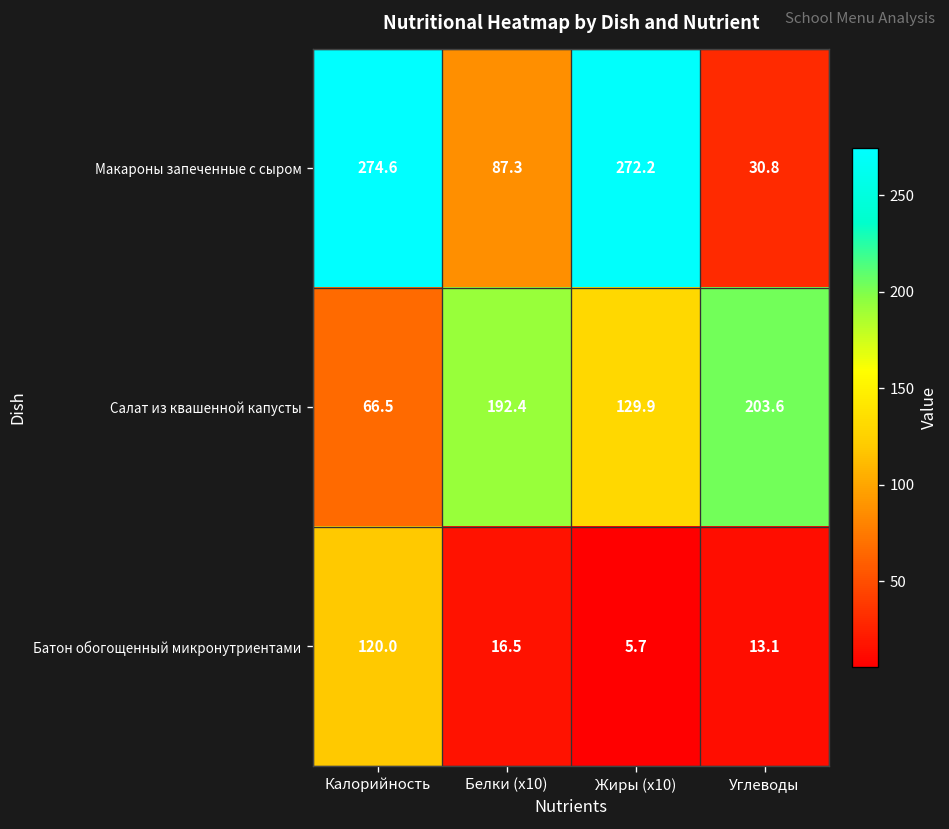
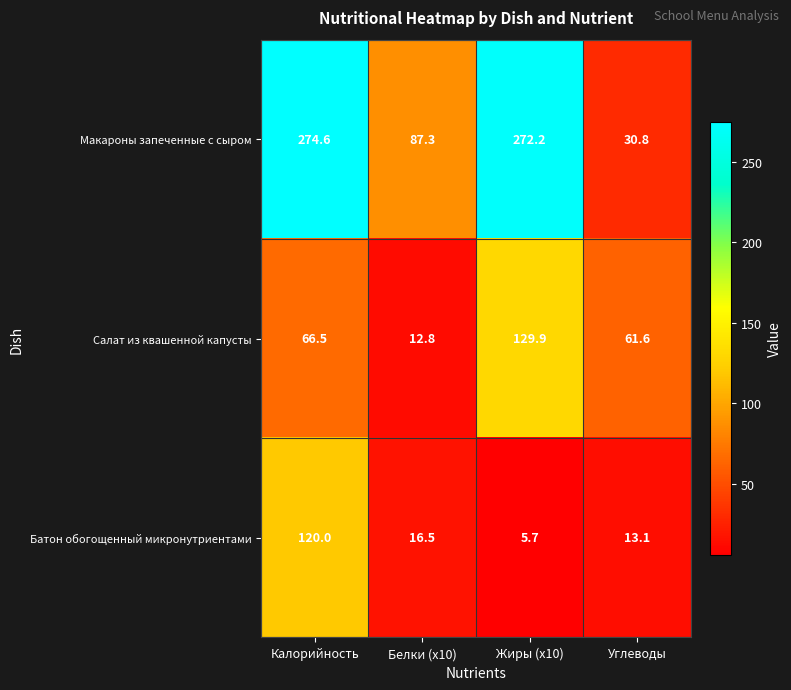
Салат из квашенной капусты, Белки (x10): 192.4 -> 12.8
Салат из квашенной капусты, Углеводы: 203.6 -> 61.6
